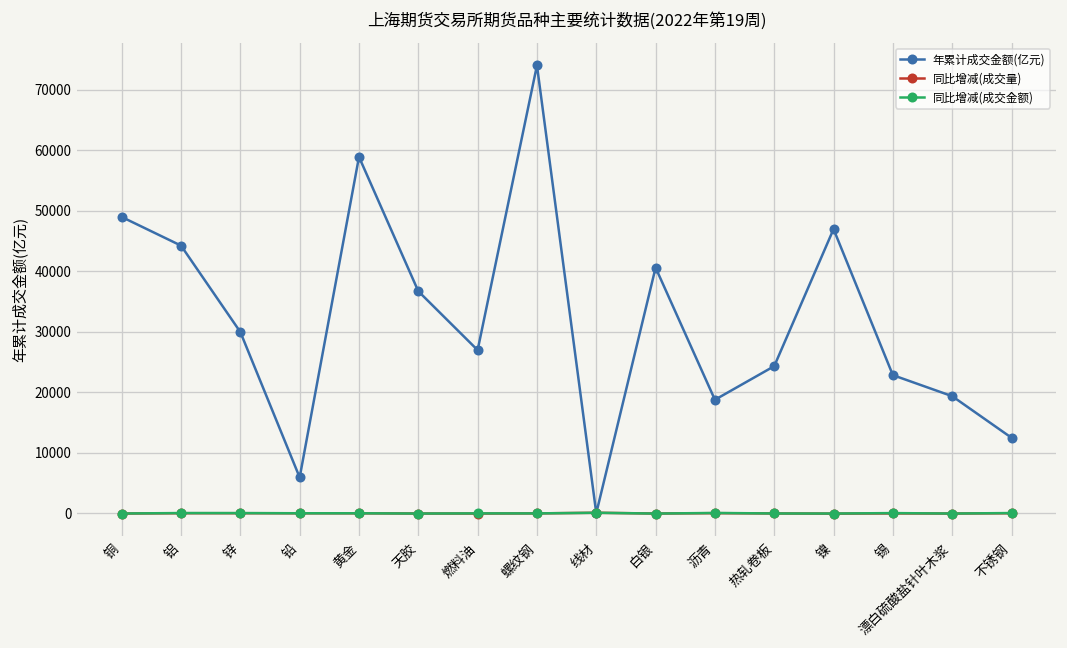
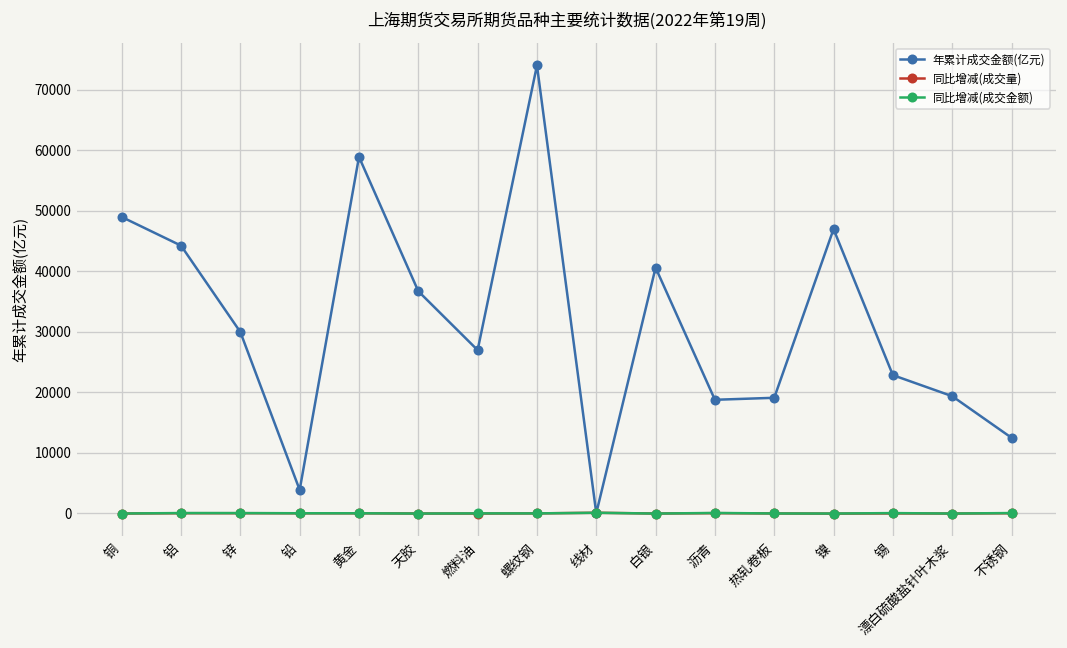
年累计成交金额(亿元), 铅: 6000 -> 4000
年累计成交金额(亿元), 热轧卷板: 24000 -> 19000
